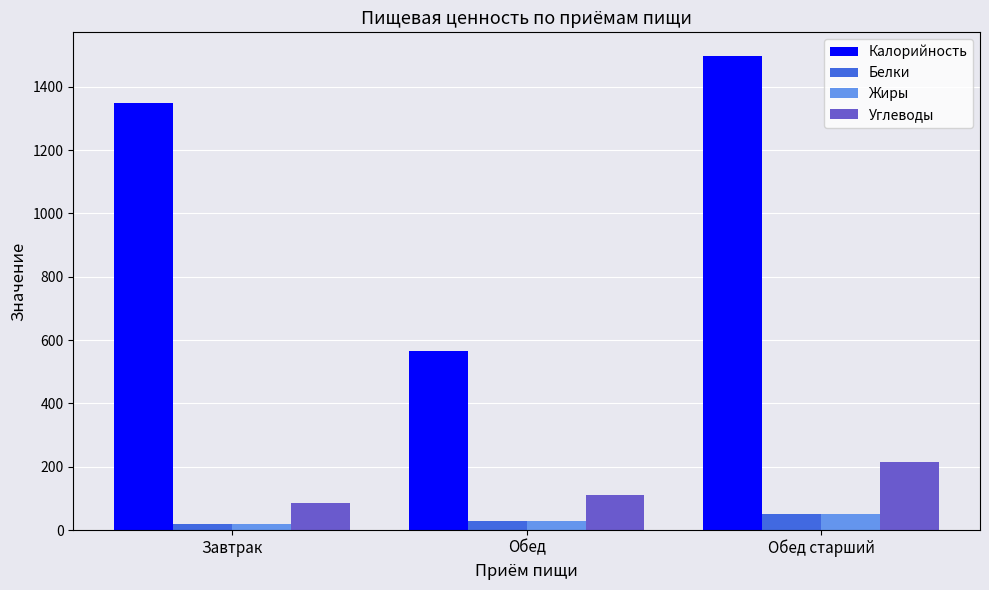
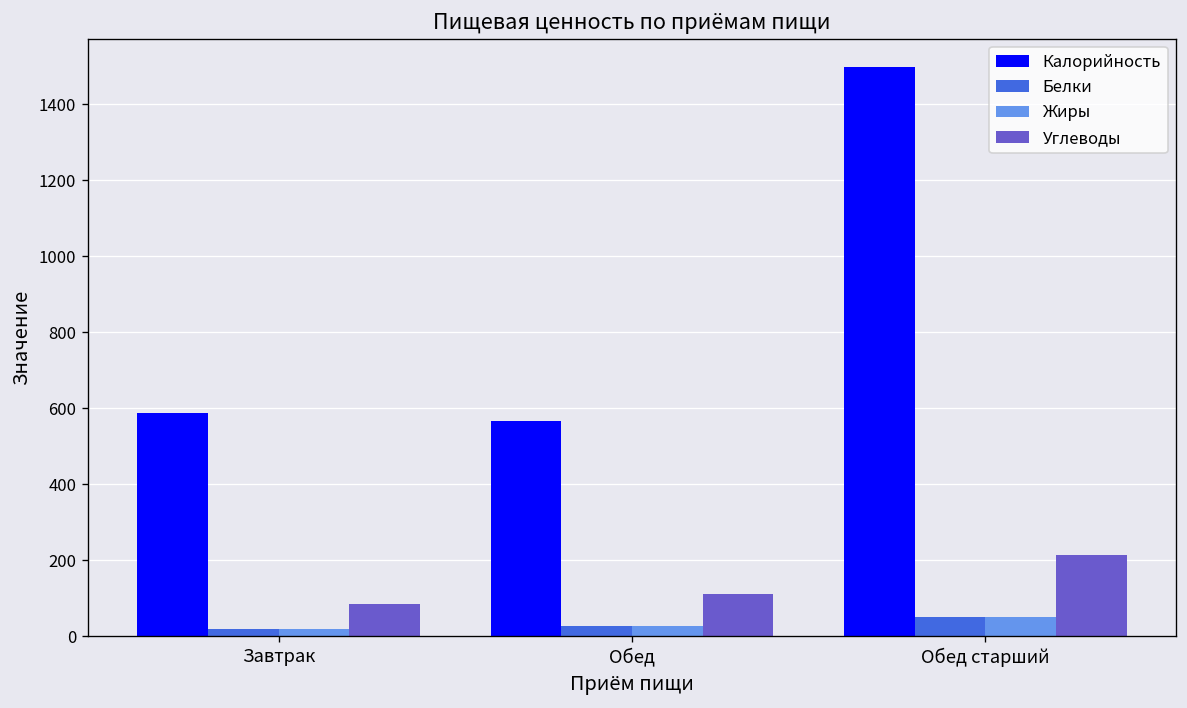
Калорийность, Завтрак: 1350 -> 590
